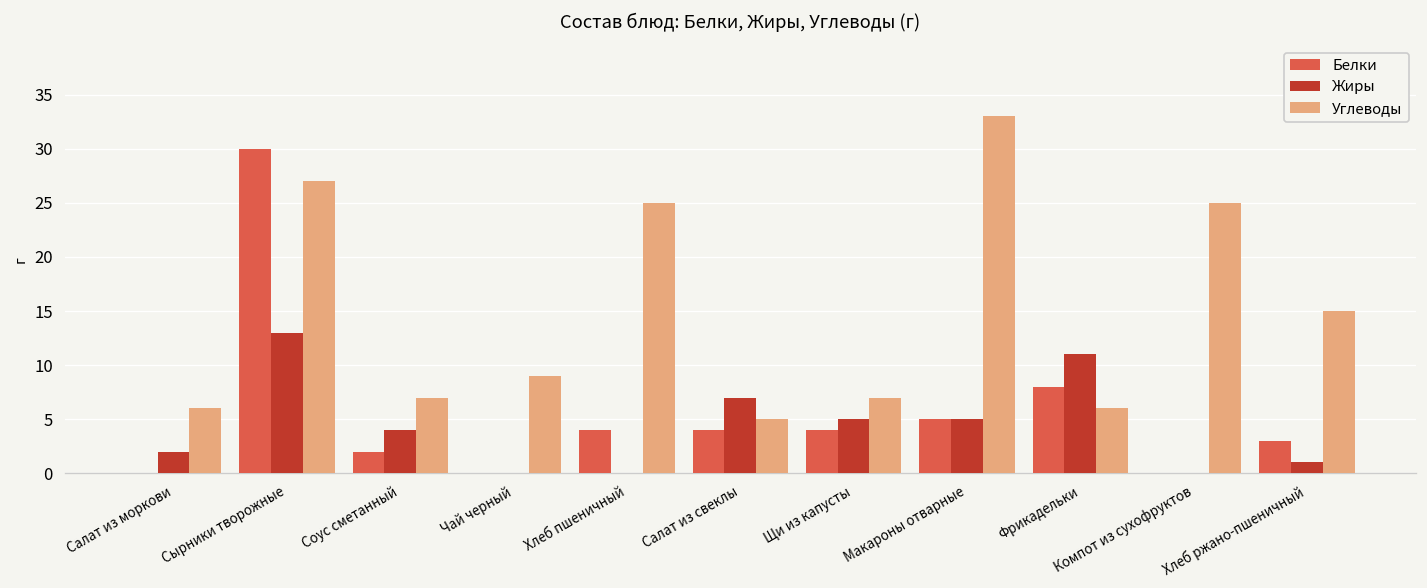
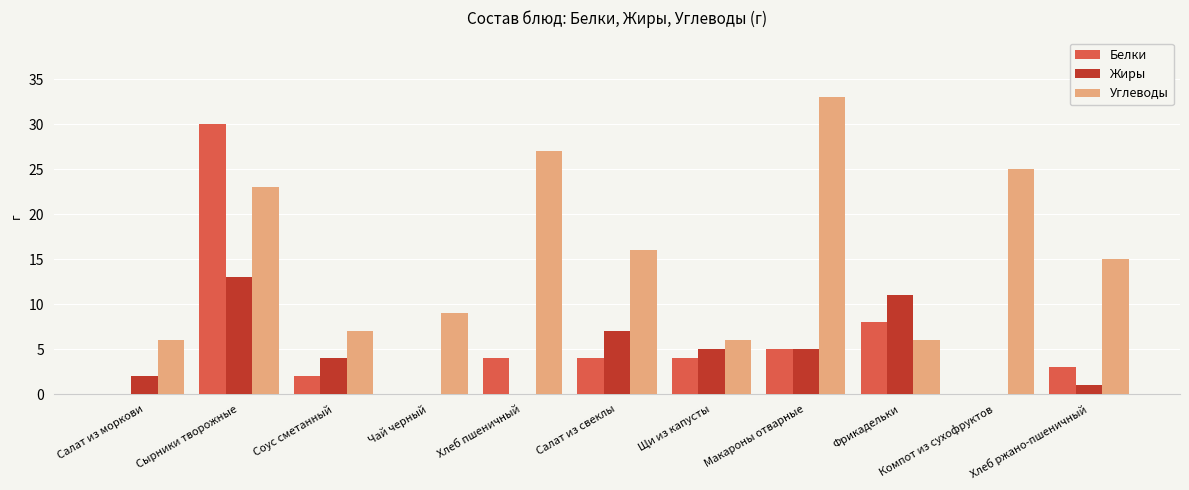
Углеводы, Сырники творожные: 27 -> 23
Углеводы, Хлеб пшеничный: 25 -> 27
Углеводы, Салат из свеклы: 5 -> 16
Углеводы, Щи из капусты: 7 -> 6
